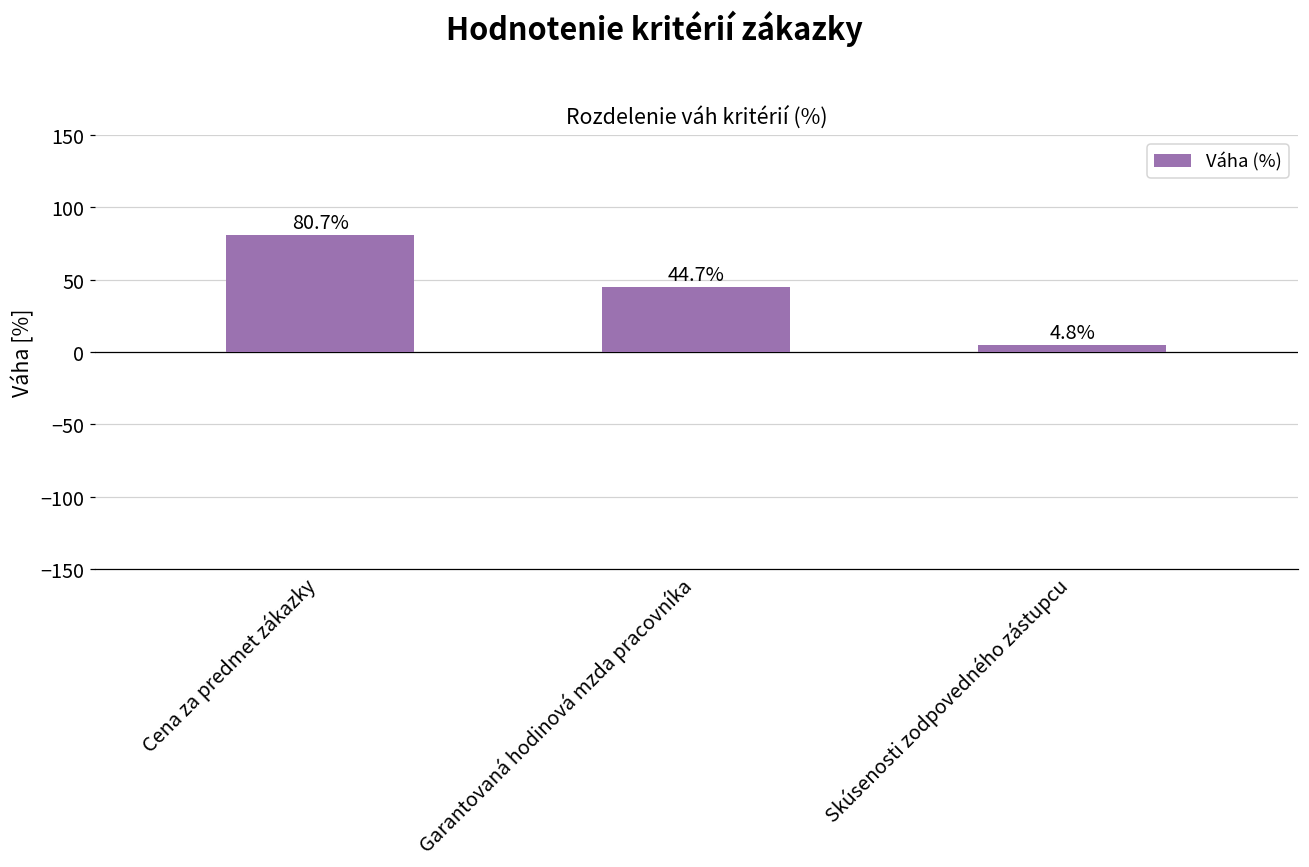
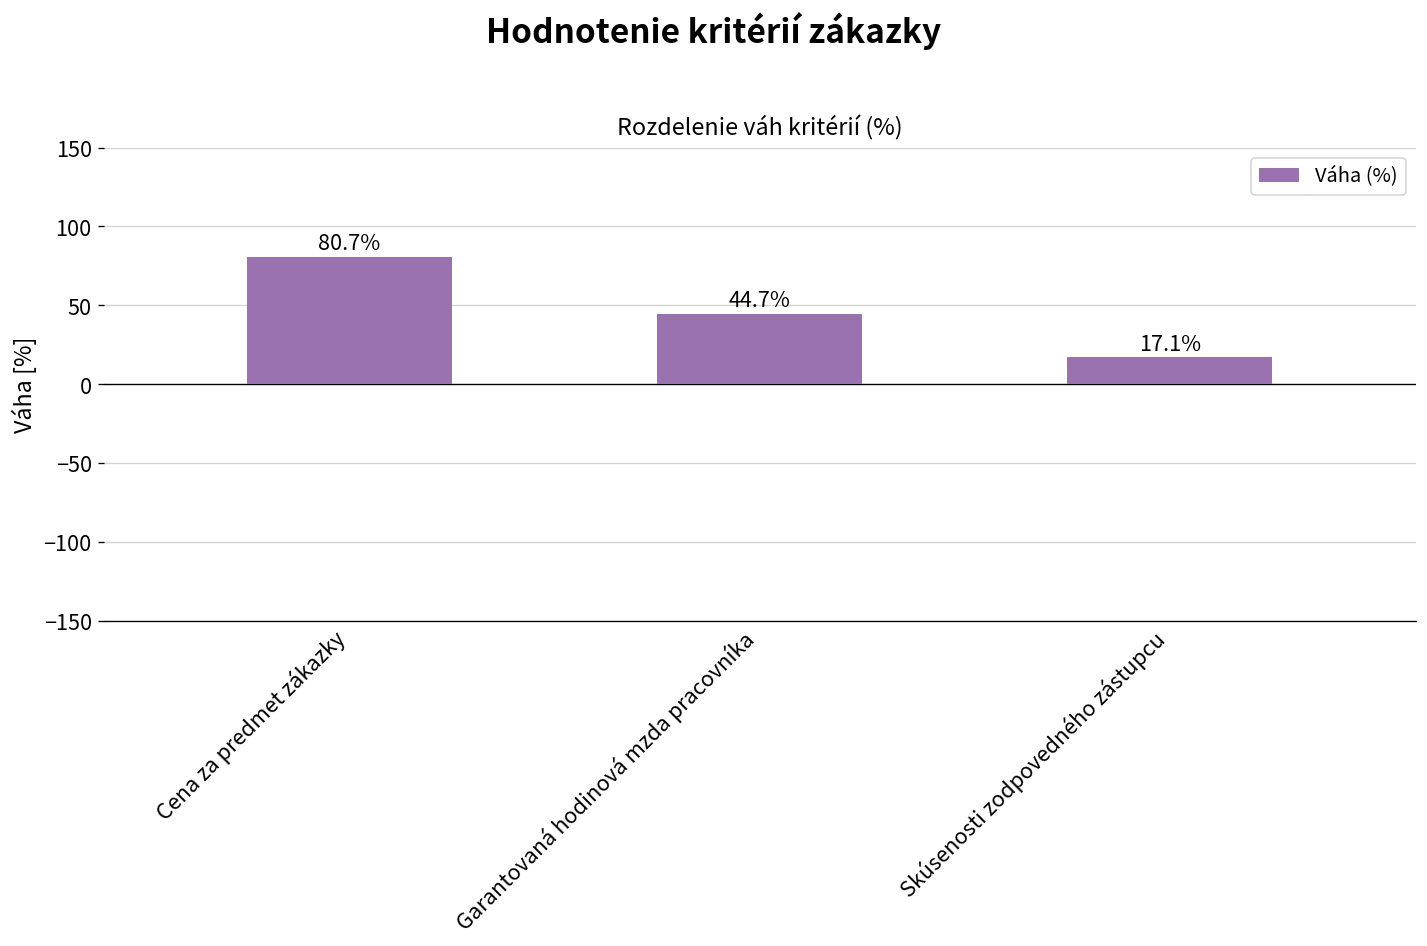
Skúsenosti zodpovedného zástupcu: 4.8% -> 17.1%
